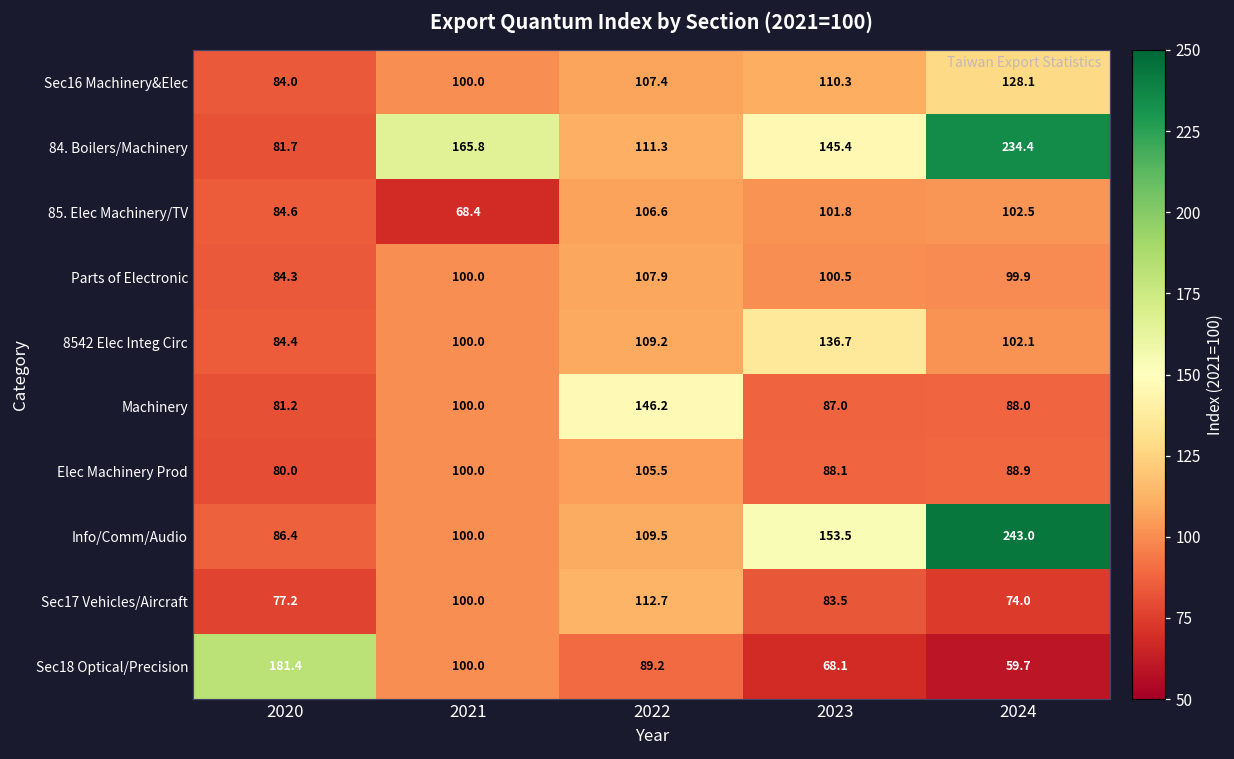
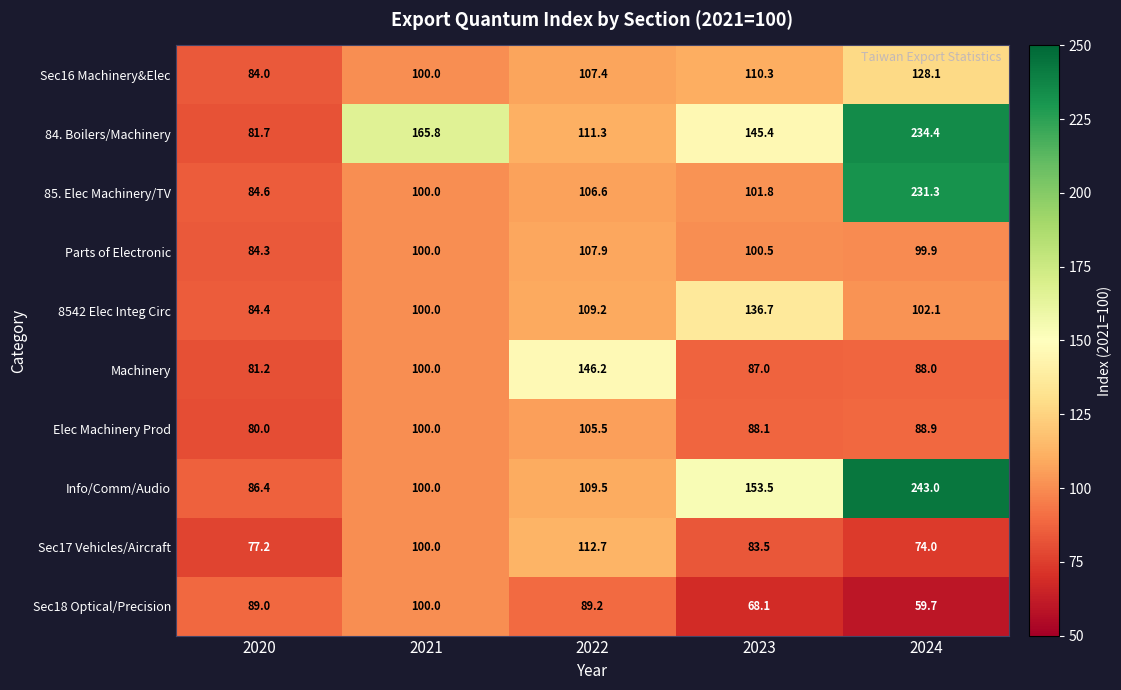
85. Elec Machinery/TV, 2021: 68.4 -> 100.0
85. Elec Machinery/TV, 2024: 102.5 -> 231.3
Sec18 Optical/Precision, 2020: 181.4 -> 89.0
